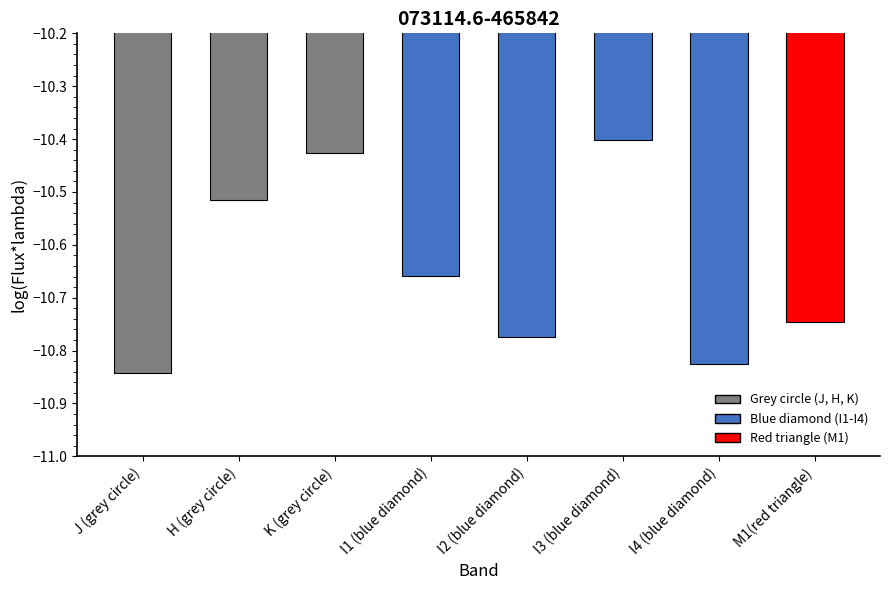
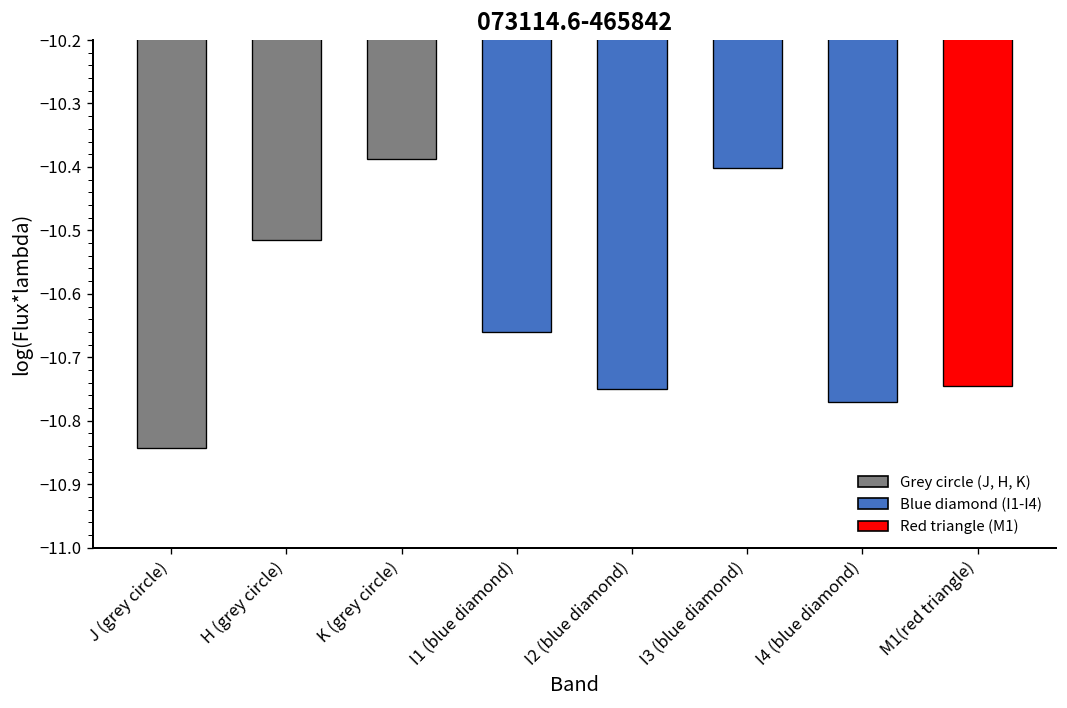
K (grey circle): -10.43 -> -10.39
I2 (blue diamond): -10.78 -> -10.75
I4 (blue diamond): -10.83 -> -10.77
